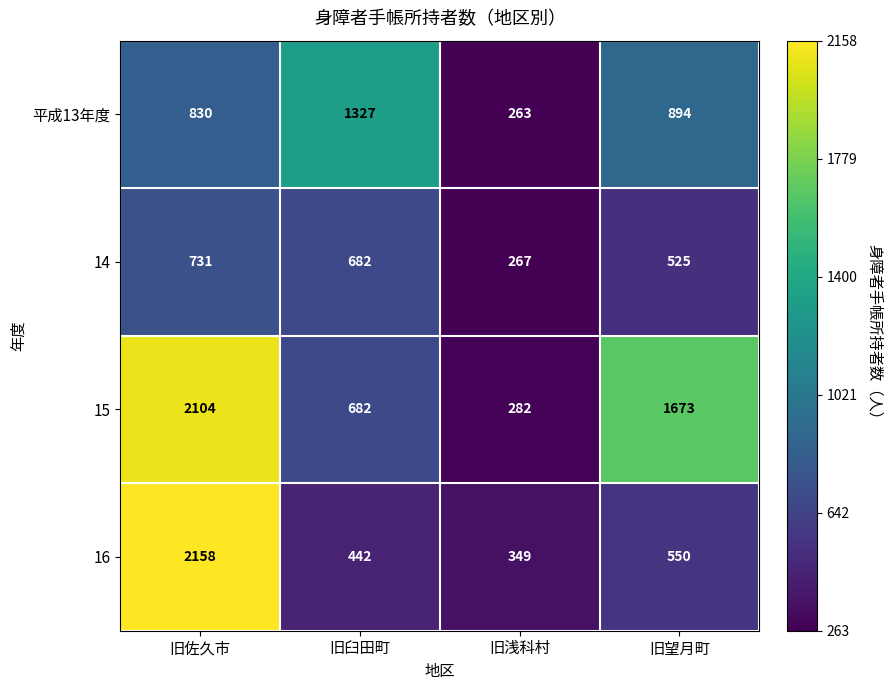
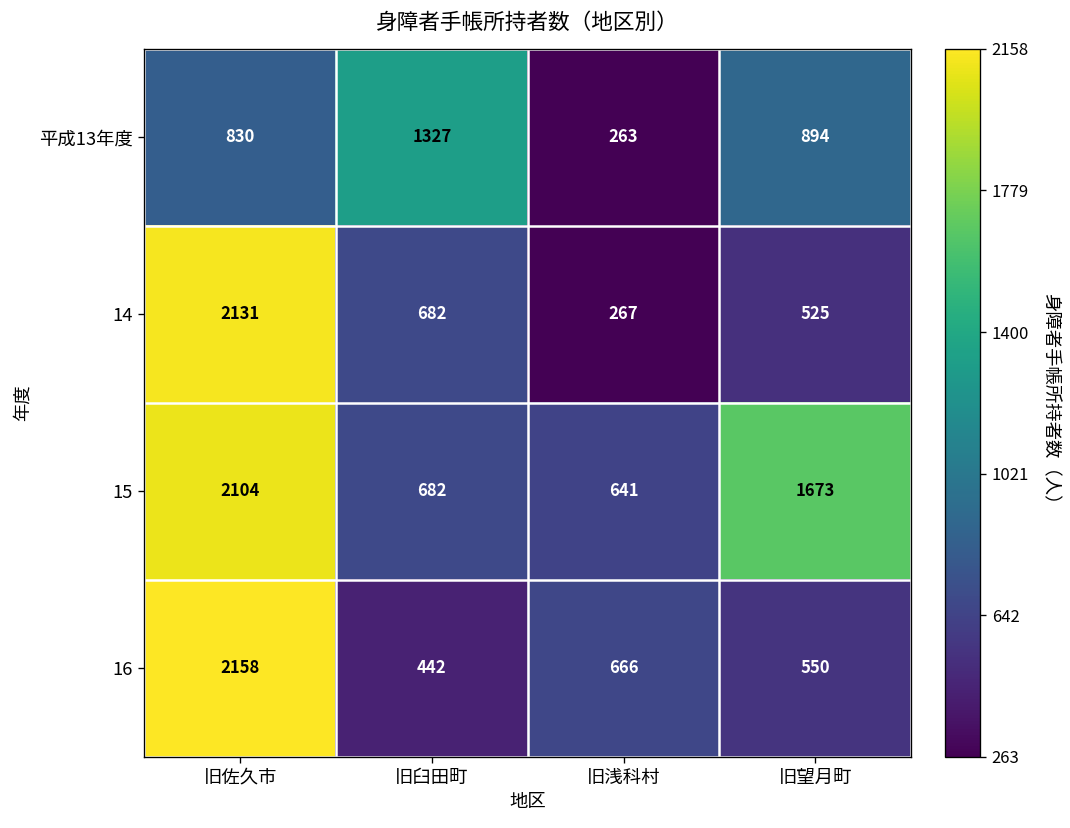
14, 旧佐久市: 731 -> 2131
15, 旧浅科村: 282 -> 641
16, 旧浅科村: 349 -> 666
